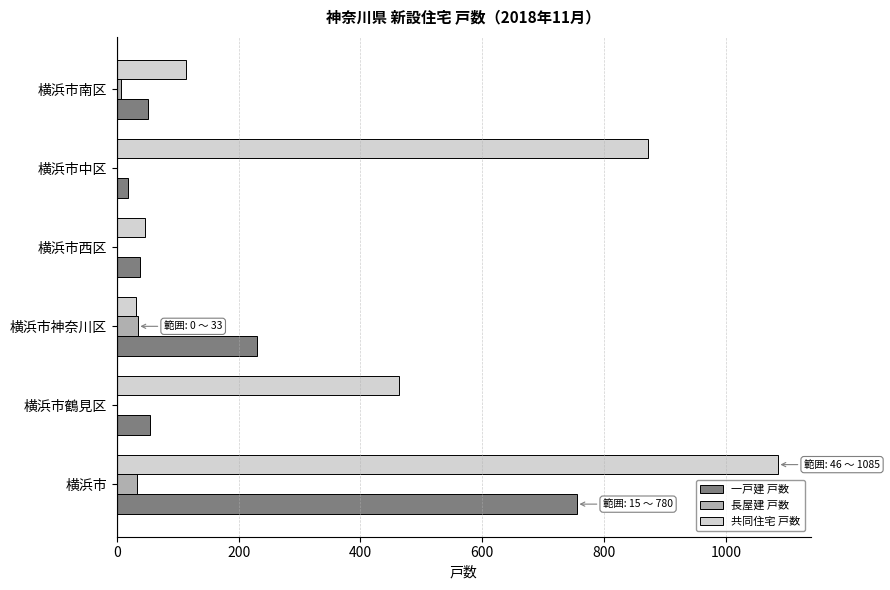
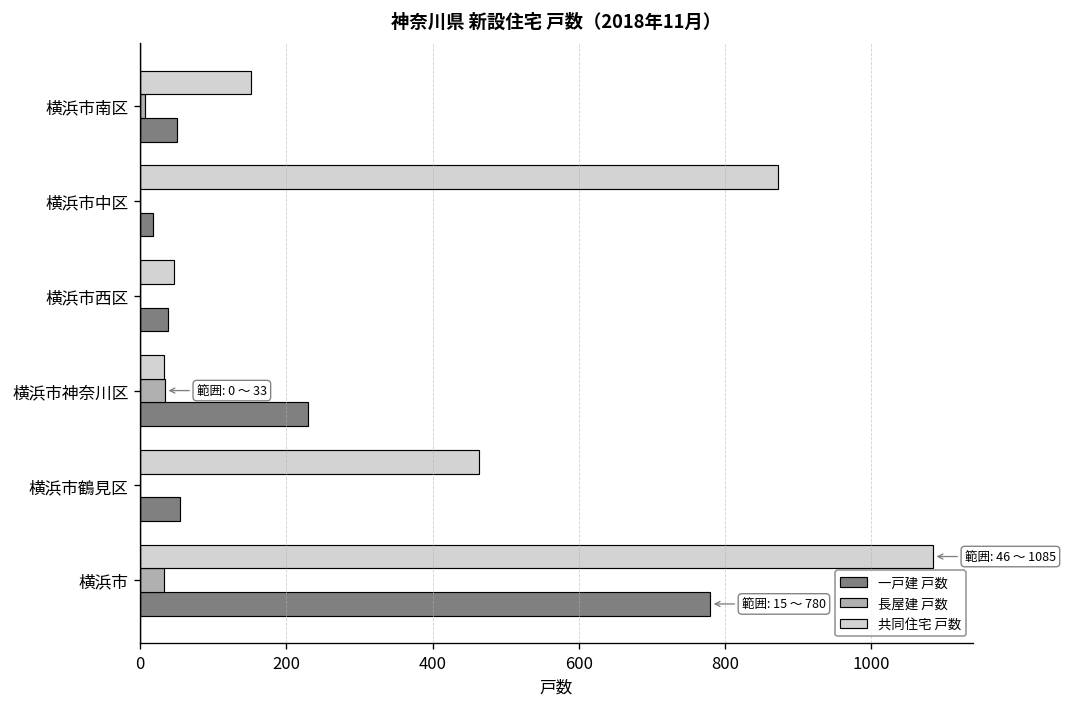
共同住宅 戸数, 横浜市南区: 110 -> 150
一戸建 戸数, 横浜市: 760 -> 780
